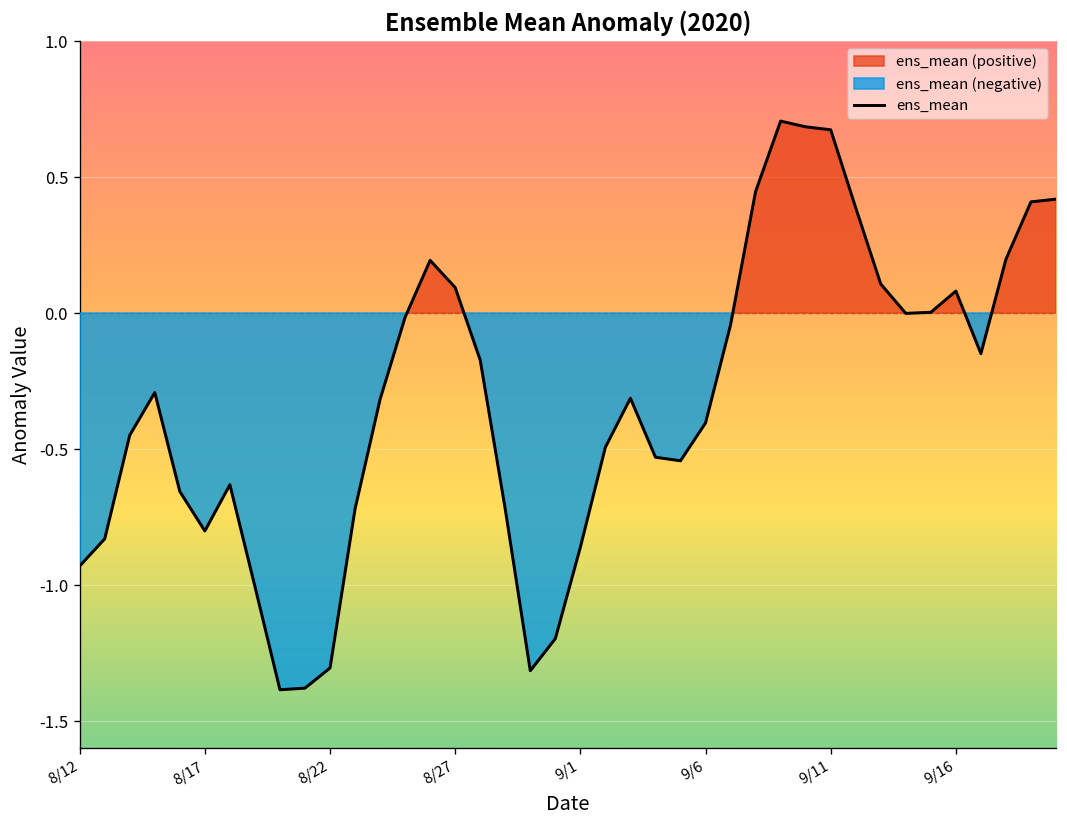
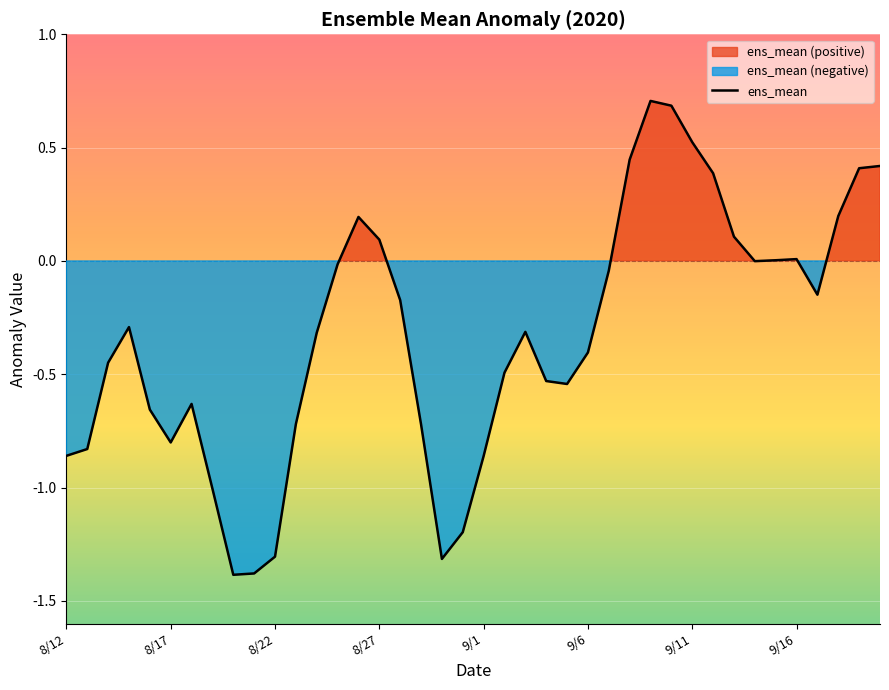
8/12: -0.93 -> -0.86
9/11: 0.67 -> 0.52
9/16: 0.08 -> 0.01
